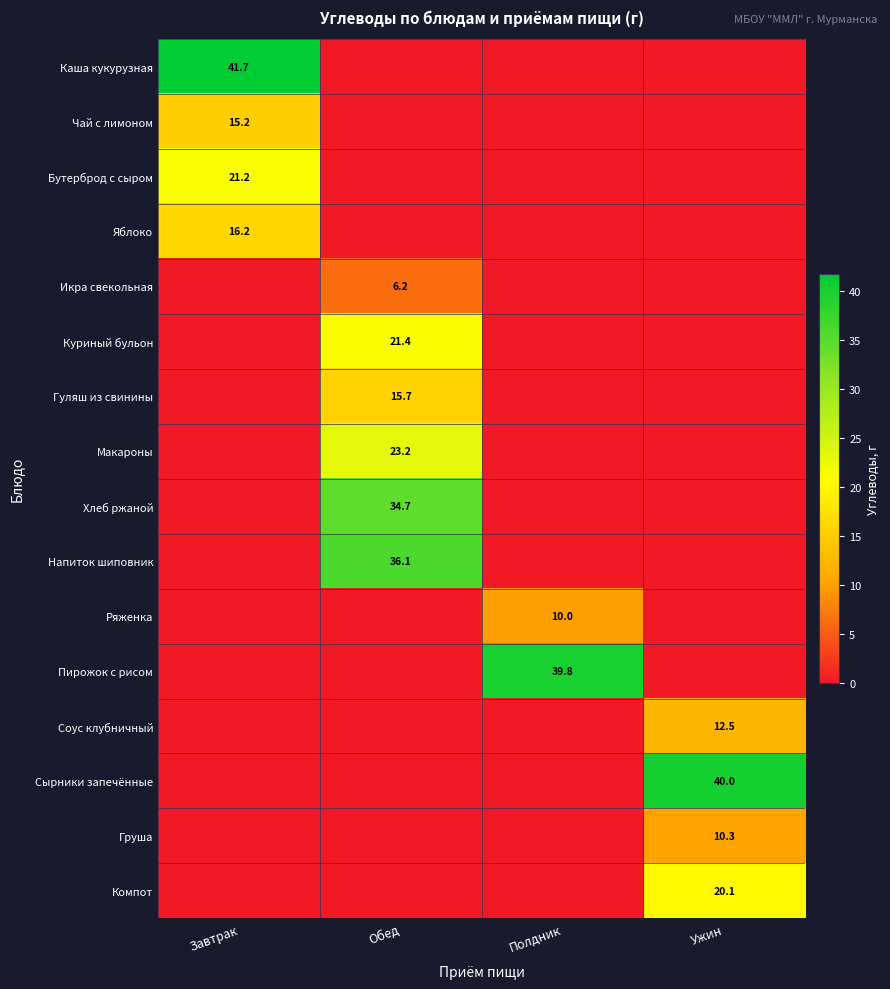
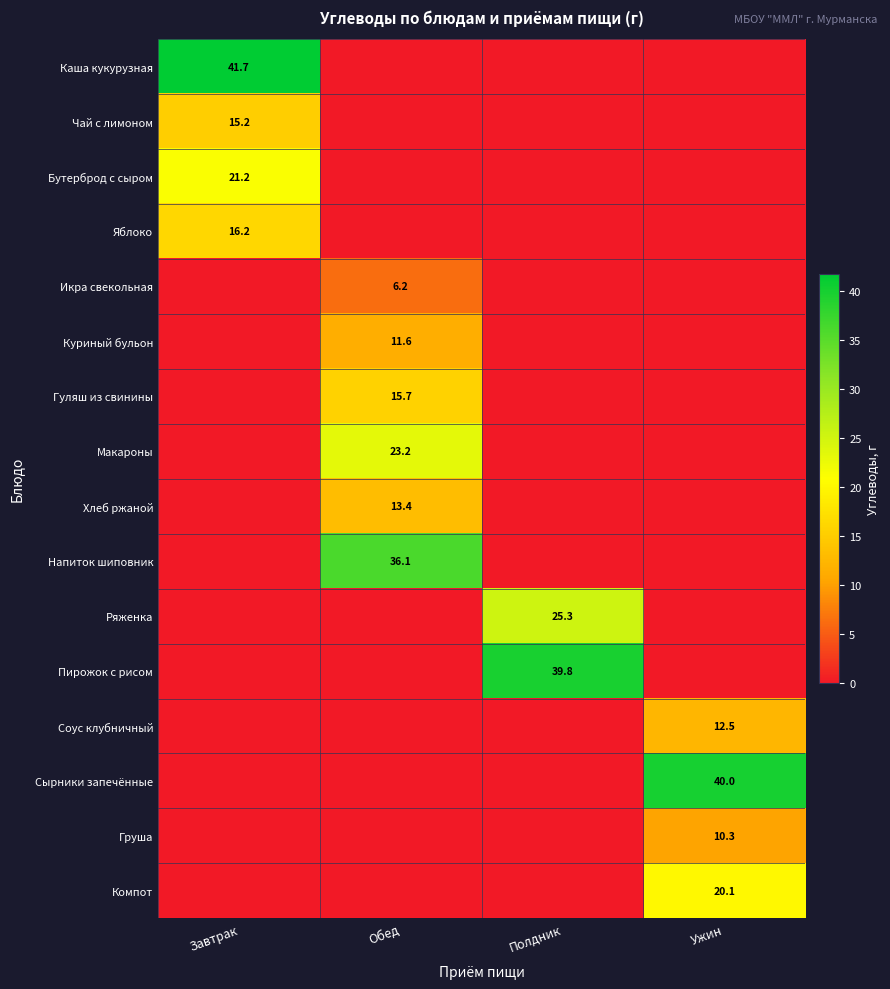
Куриный бульон, Обед: 21.4 -> 11.6
Хлеб ржаной, Обед: 34.7 -> 13.4
Ряженка, Полдник: 10.0 -> 25.3
